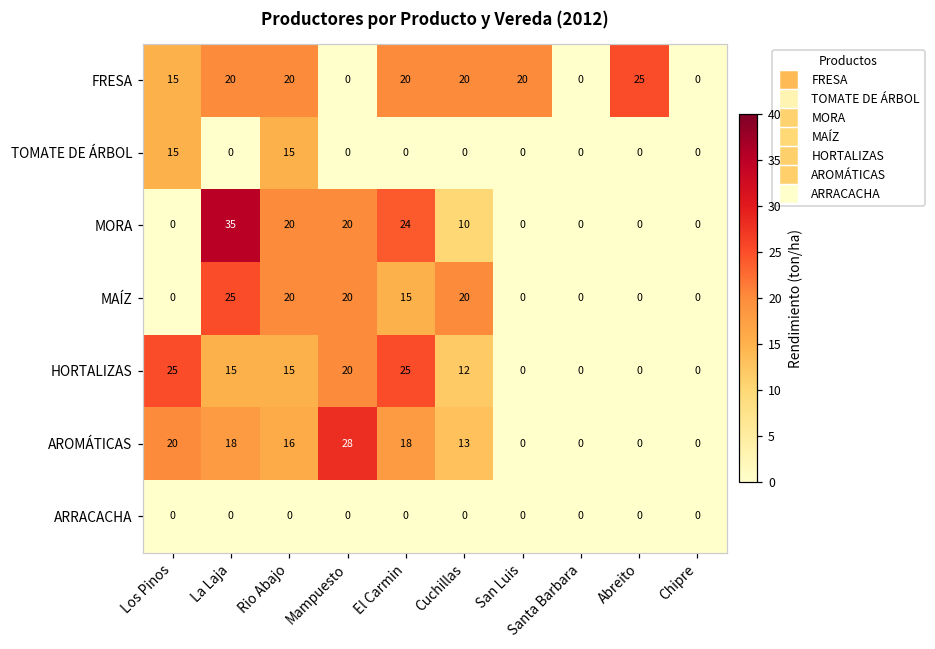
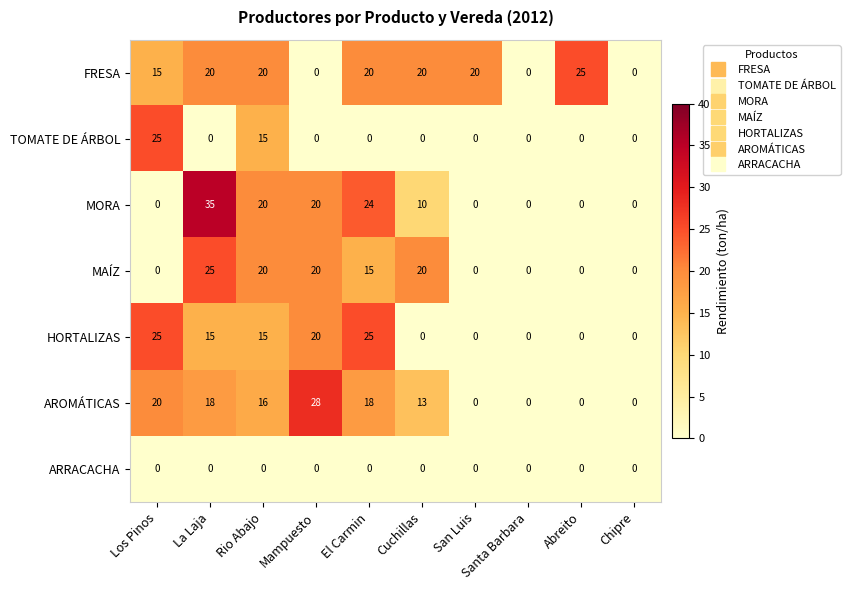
TOMATE DE ÁRBOL, Los Pinos: 15 -> 25
HORTALIZAS, Cuchillas: 12 -> 0
